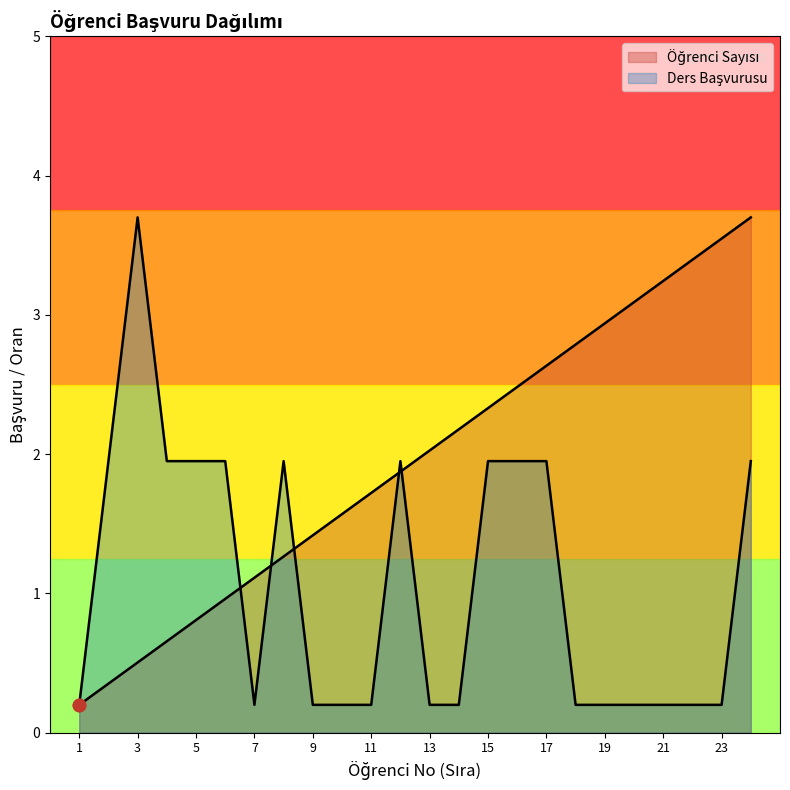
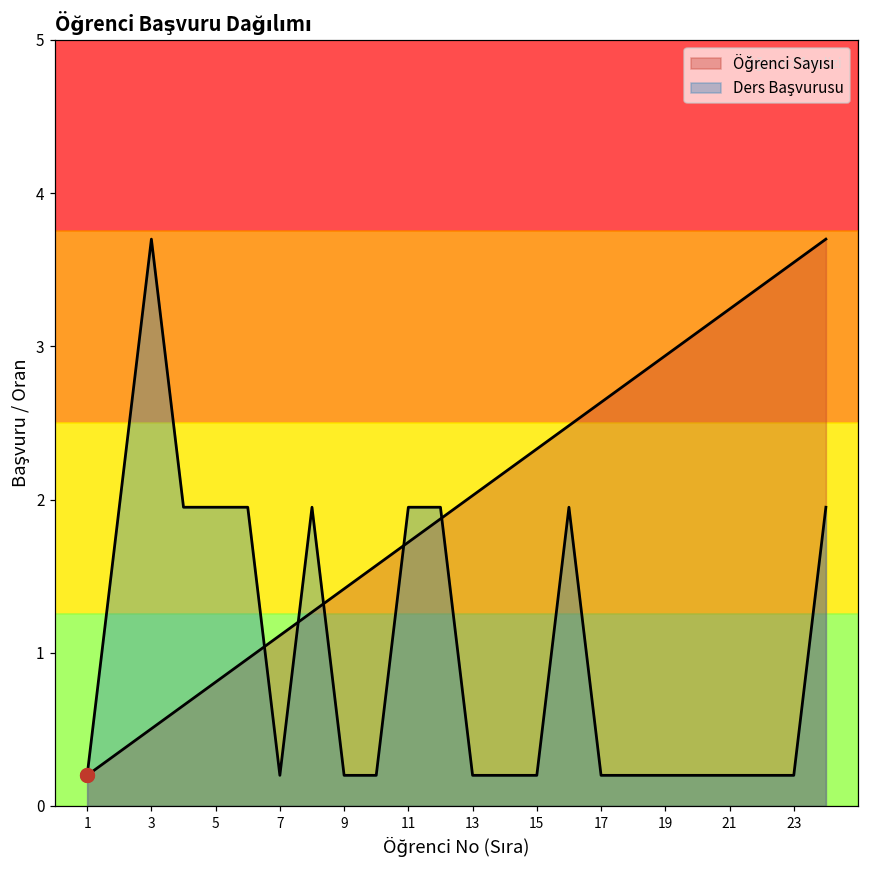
Ders Başvurusu, 11: 0.20 -> 1.95
Ders Başvurusu, 15: 1.95 -> 0.20
Ders Başvurusu, 17: 1.95 -> 0.20
